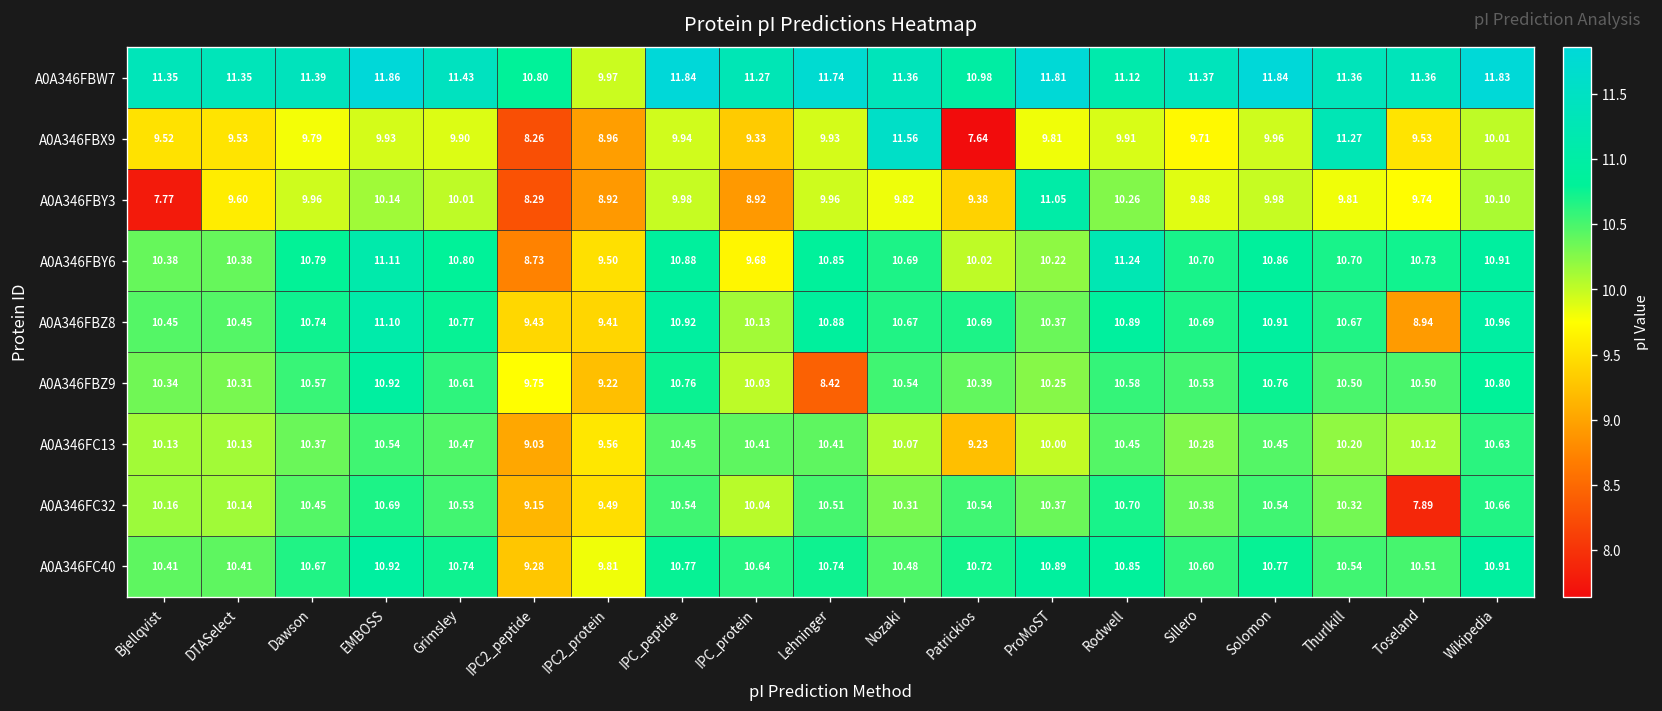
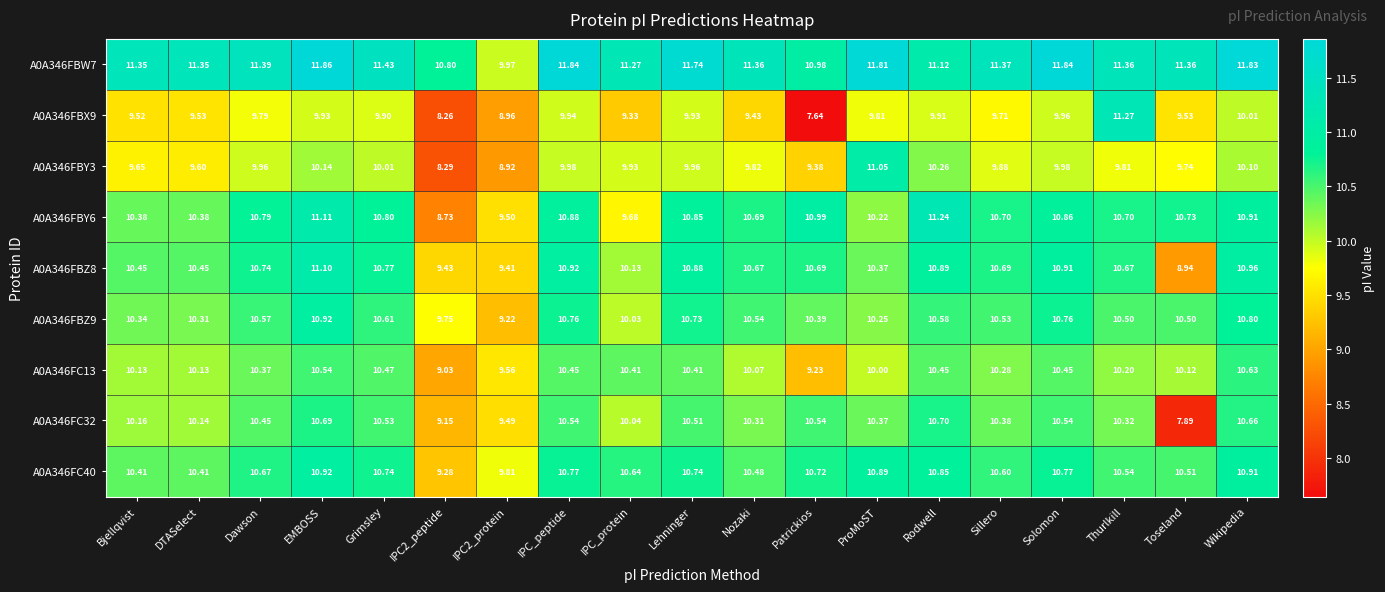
A0A346FBX9, Nozaki: 11.56 -> 9.43
A0A346FBY3, Bjellqvist: 7.77 -> 9.65
A0A346FBY3, IPC_protein: 8.92 -> 9.93
A0A346FBY6, Patrickios: 10.02 -> 10.99
A0A346FBZ9, Lehninger: 8.42 -> 10.73
